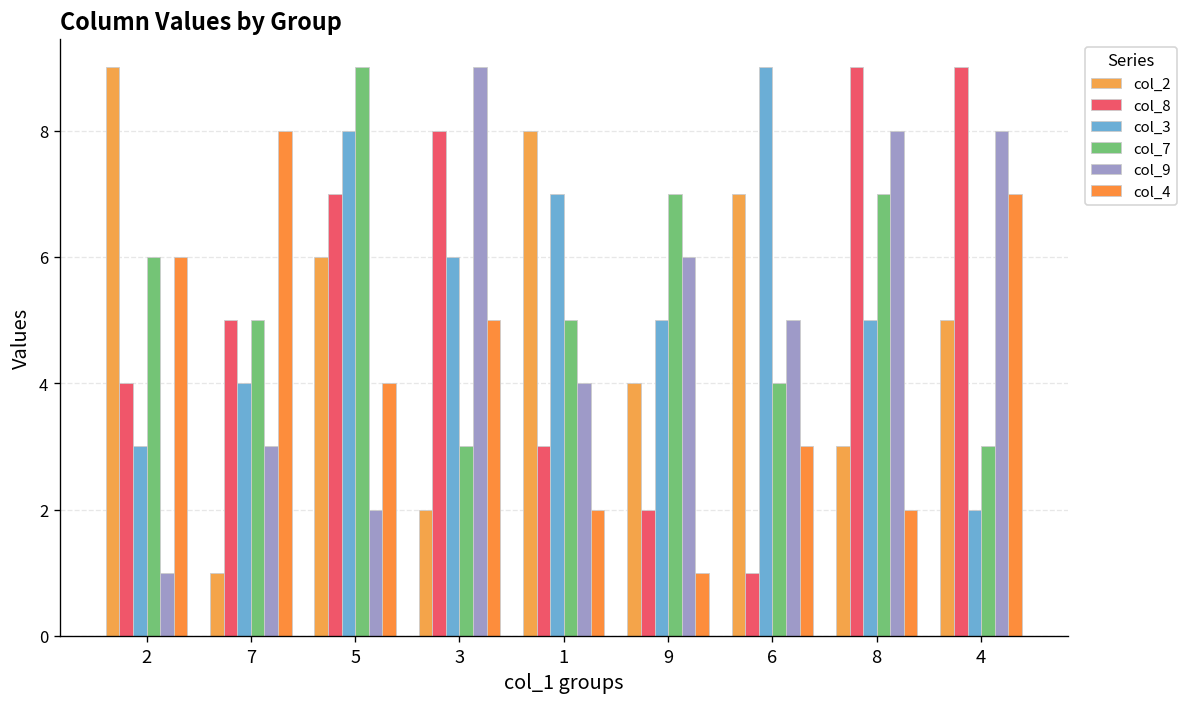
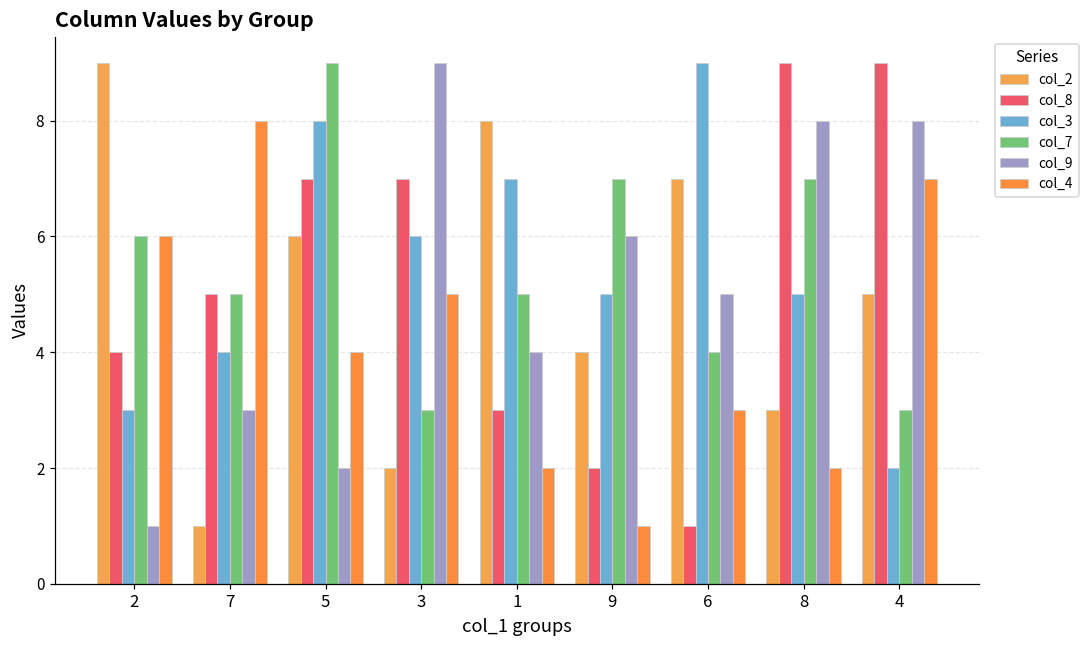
col_8, 3: 8 -> 7
